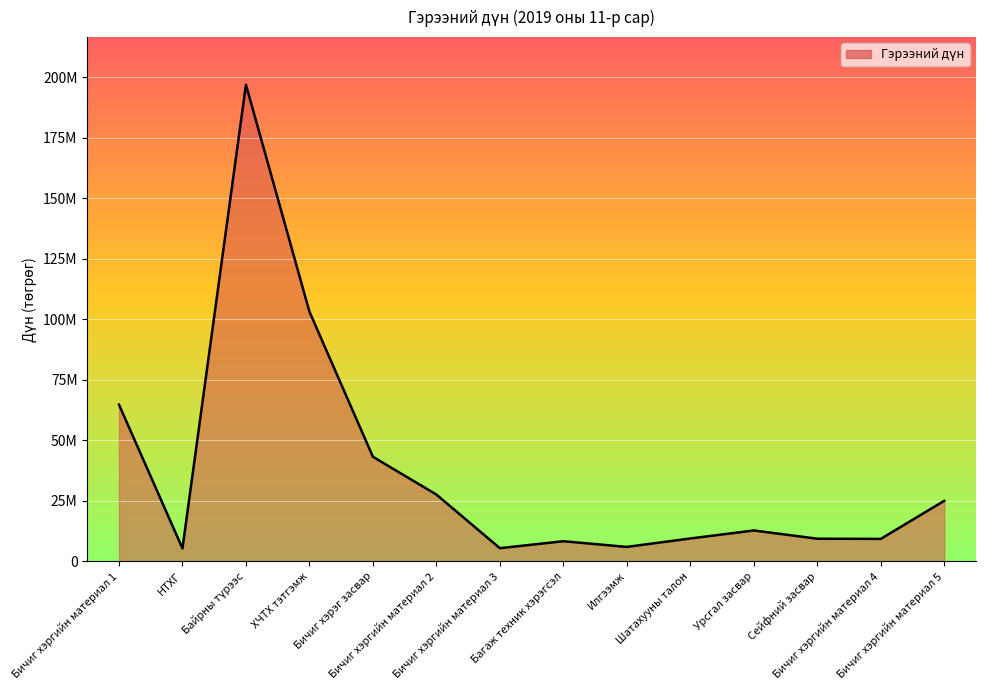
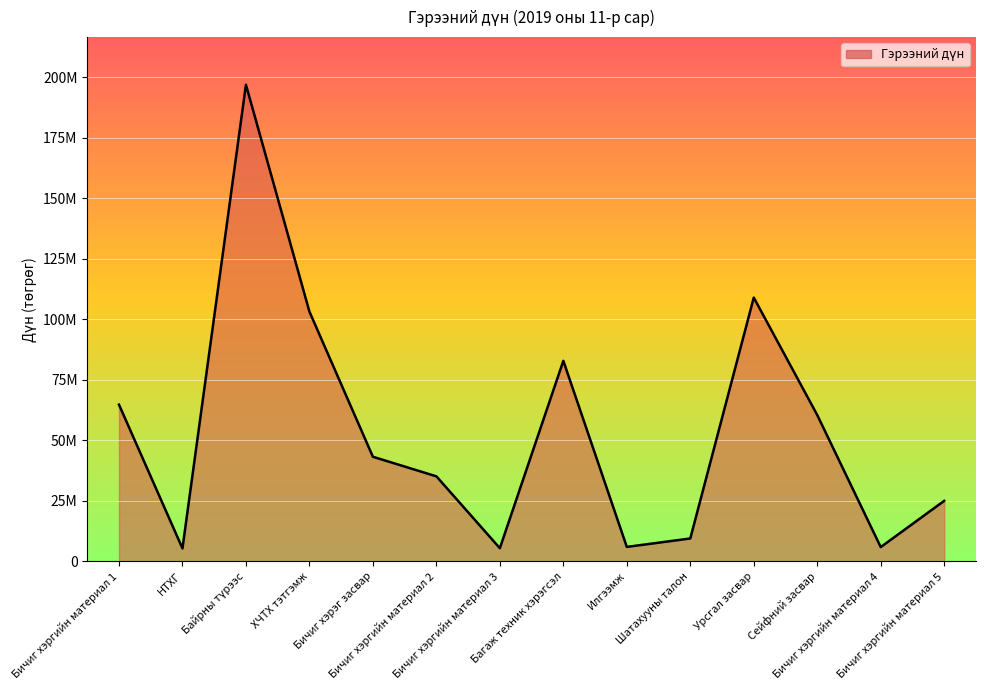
Бичиг хэргийн материал 2: 28000000 -> 35000000
Багаж техник хэрэгсэл: 8000000 -> 83000000
Урсгал засвар: 13000000 -> 109000000
Сейфний засвар: 9000000 -> 60000000
Бичиг хэргийн материал 4: 9000000 -> 6000000
